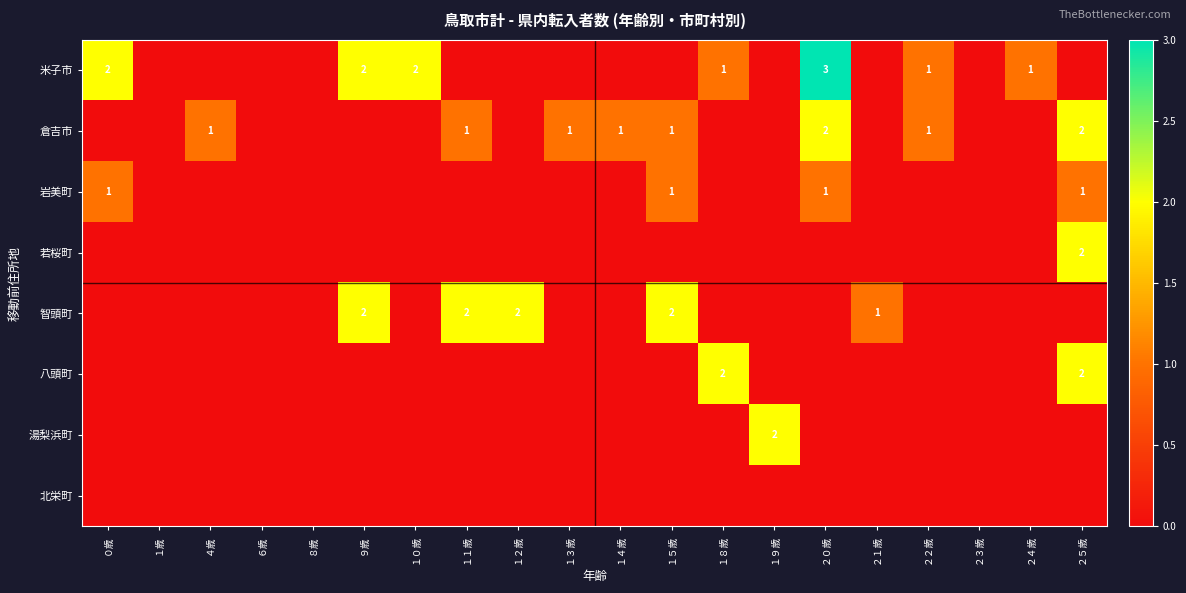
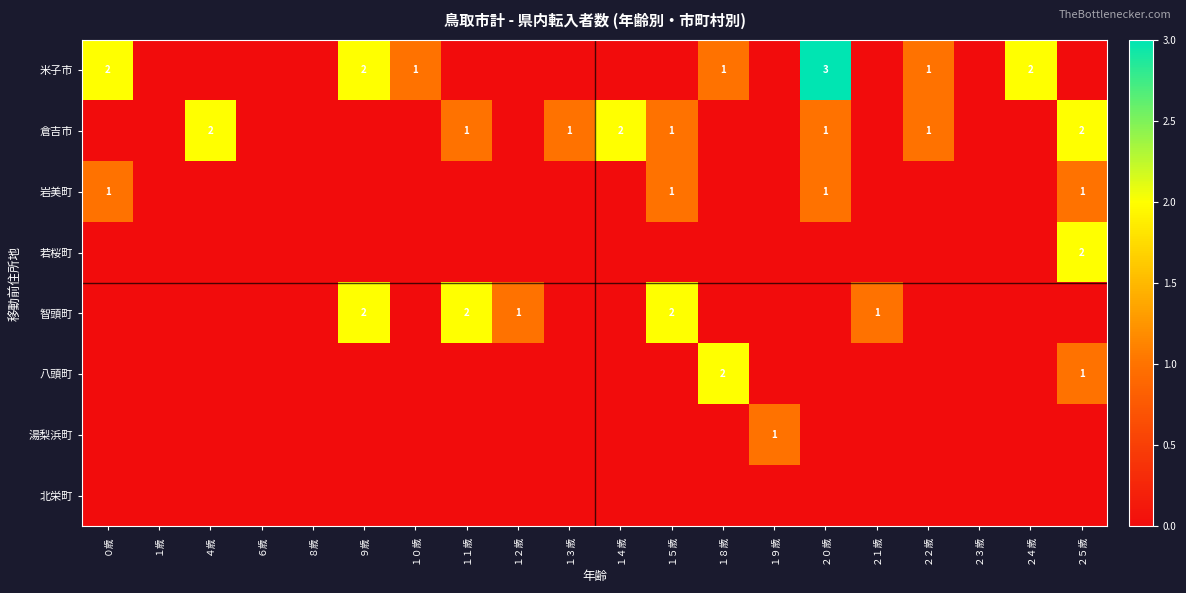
米子市, １０歳: 2 -> 1
米子市, ２４歳: 1 -> 2
倉吉市, ４歳: 1 -> 2
倉吉市, １４歳: 1 -> 2
倉吉市, ２０歳: 2 -> 1
智頭町, １２歳: 2 -> 1
八頭町, ２５歳: 2 -> 1
湯梨浜町, １９歳: 2 -> 1
